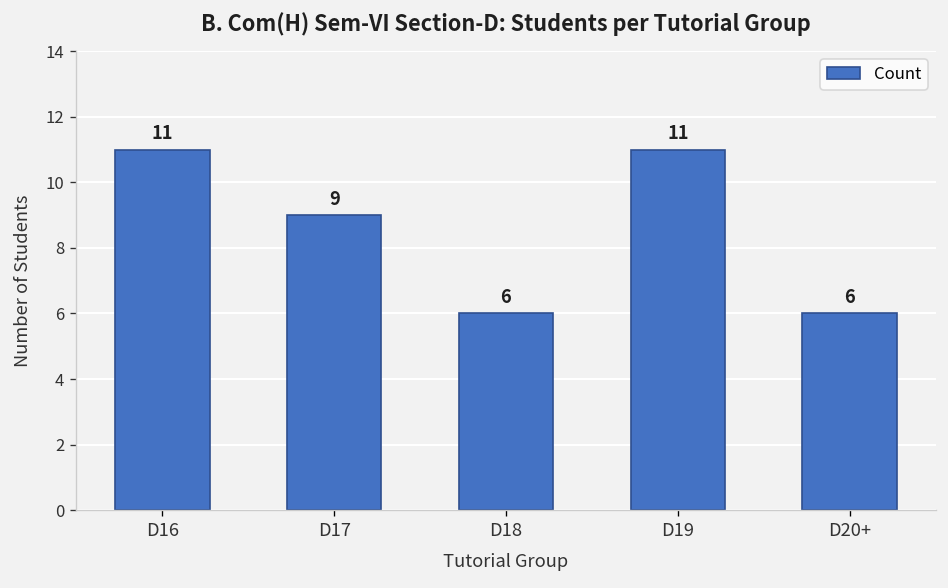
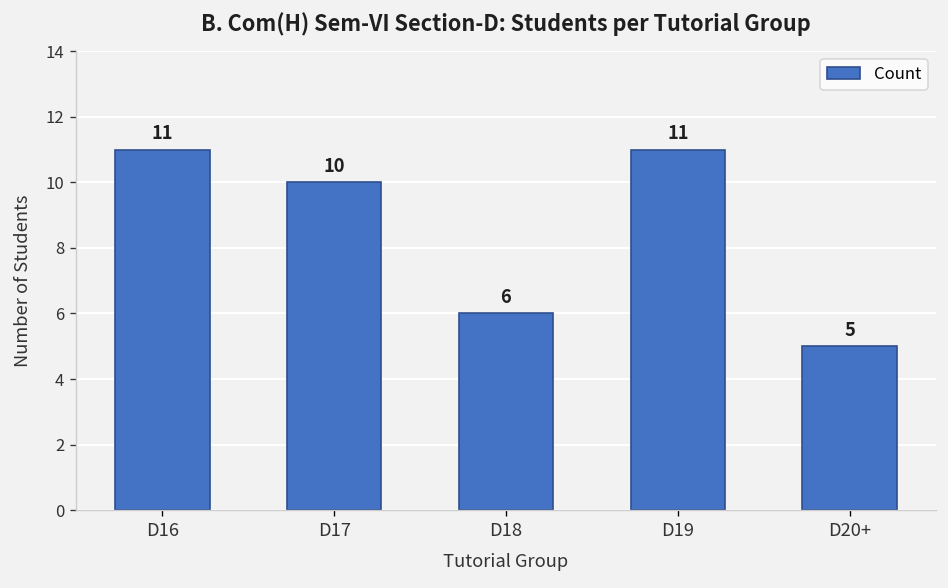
D17: 9 -> 10
D20+: 6 -> 5
